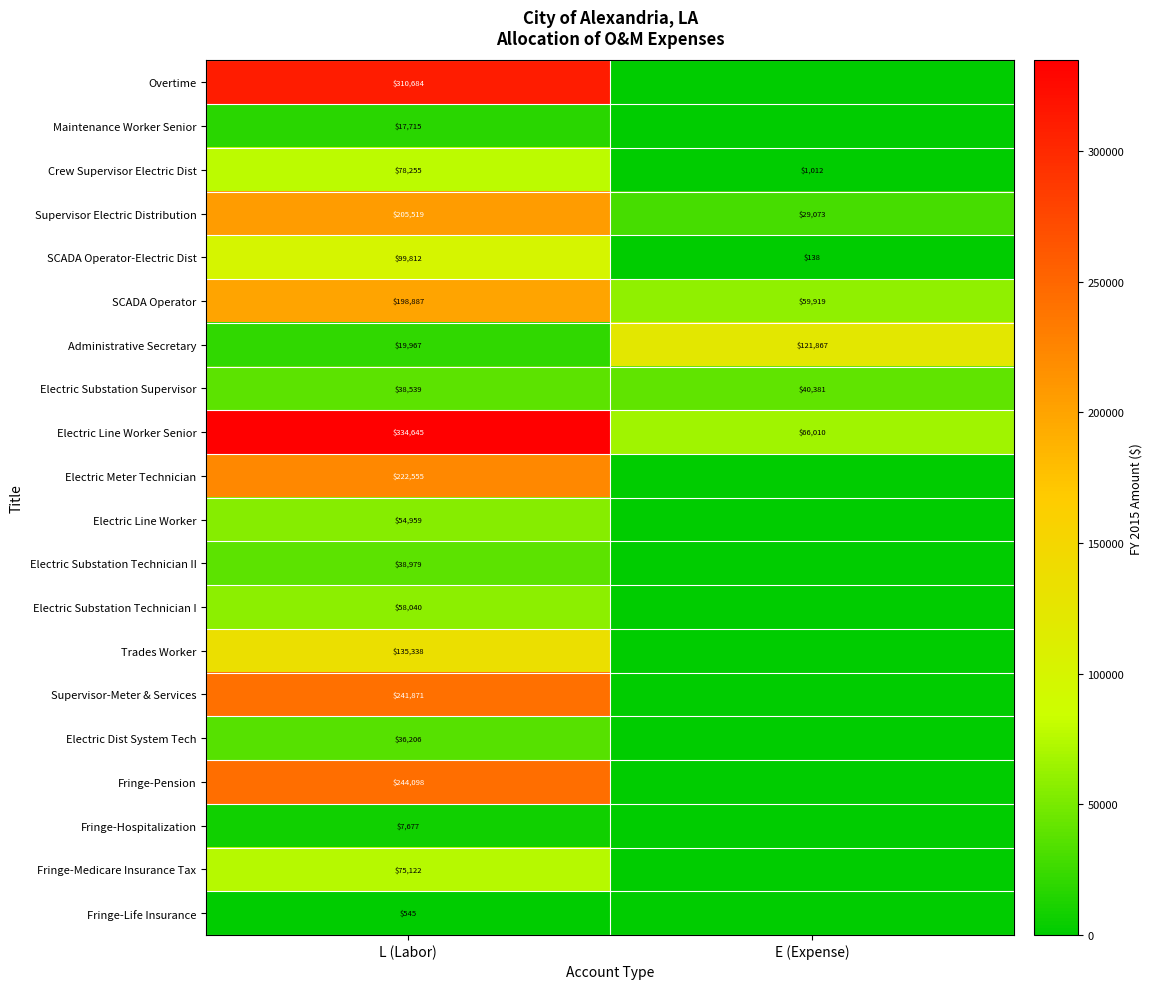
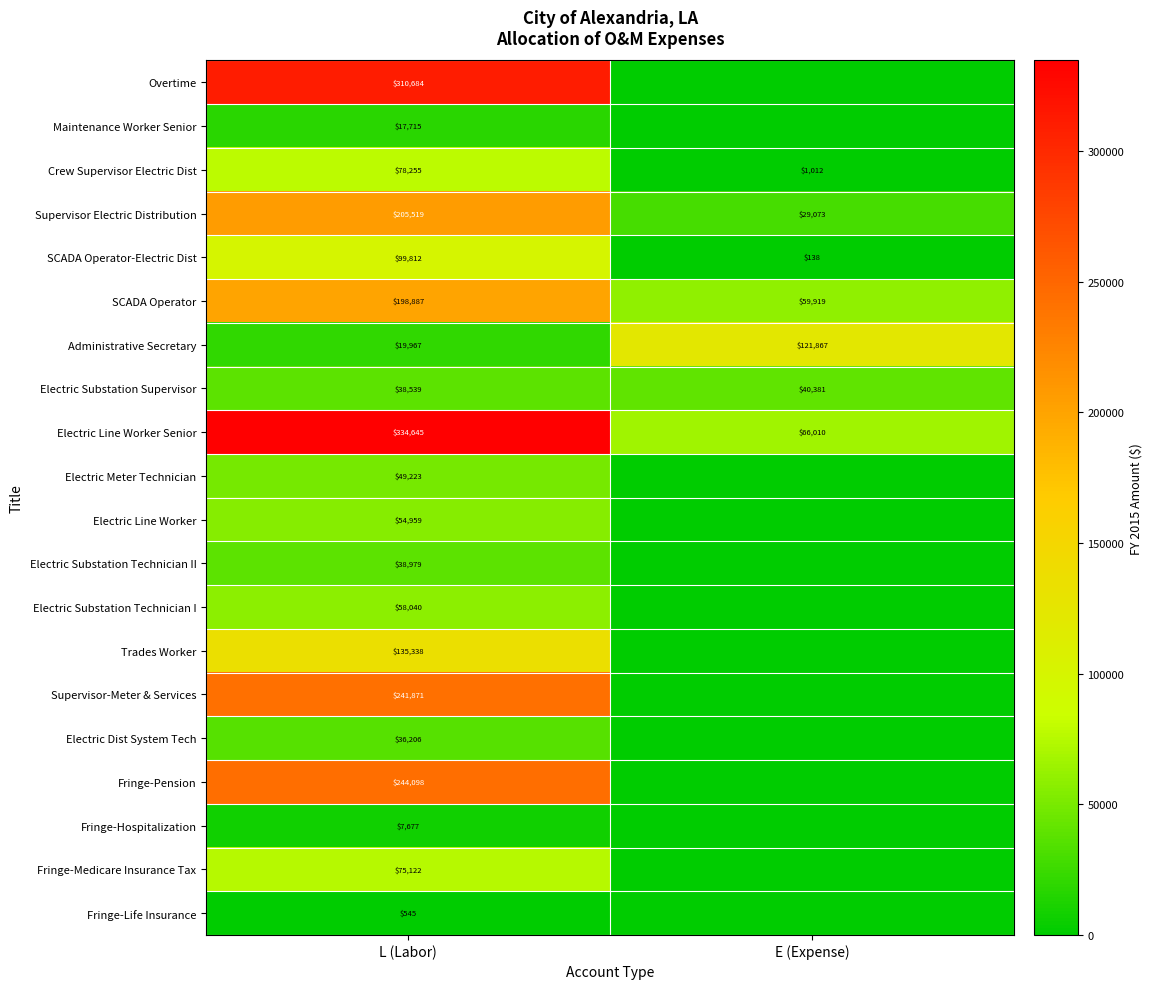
Electric Meter Technician, L (Labor): $222,555 -> $49,223
